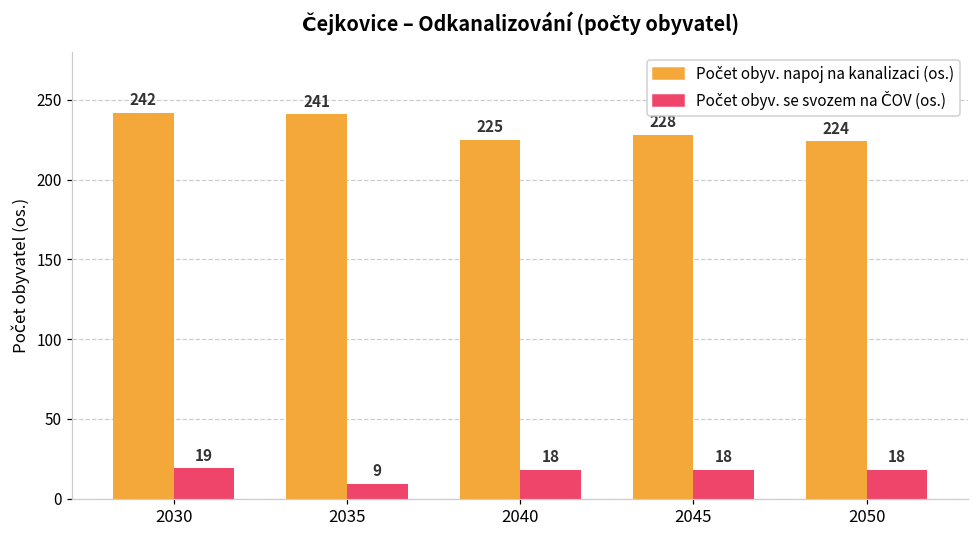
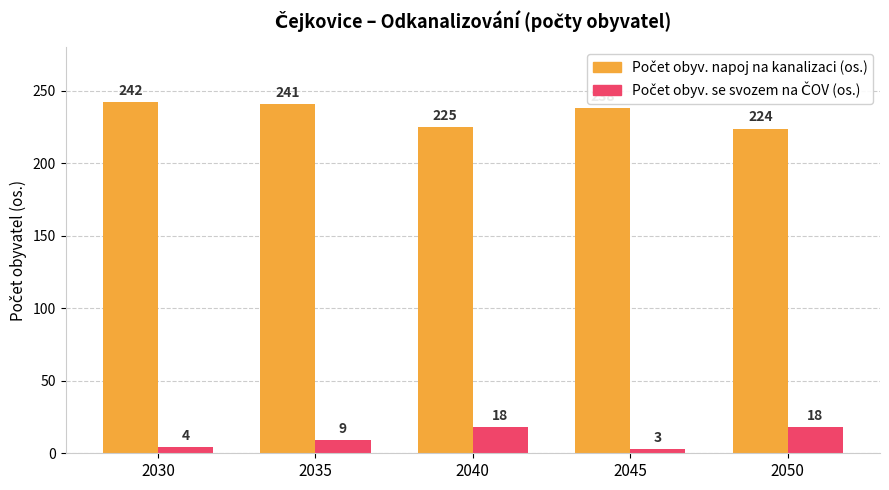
Počet obyv. se svozem na ČOV (os.), 2030: 19 -> 4
Počet obyv. napoj na kanalizaci (os.), 2045: 228 -> 238
Počet obyv. se svozem na ČOV (os.), 2045: 18 -> 3
